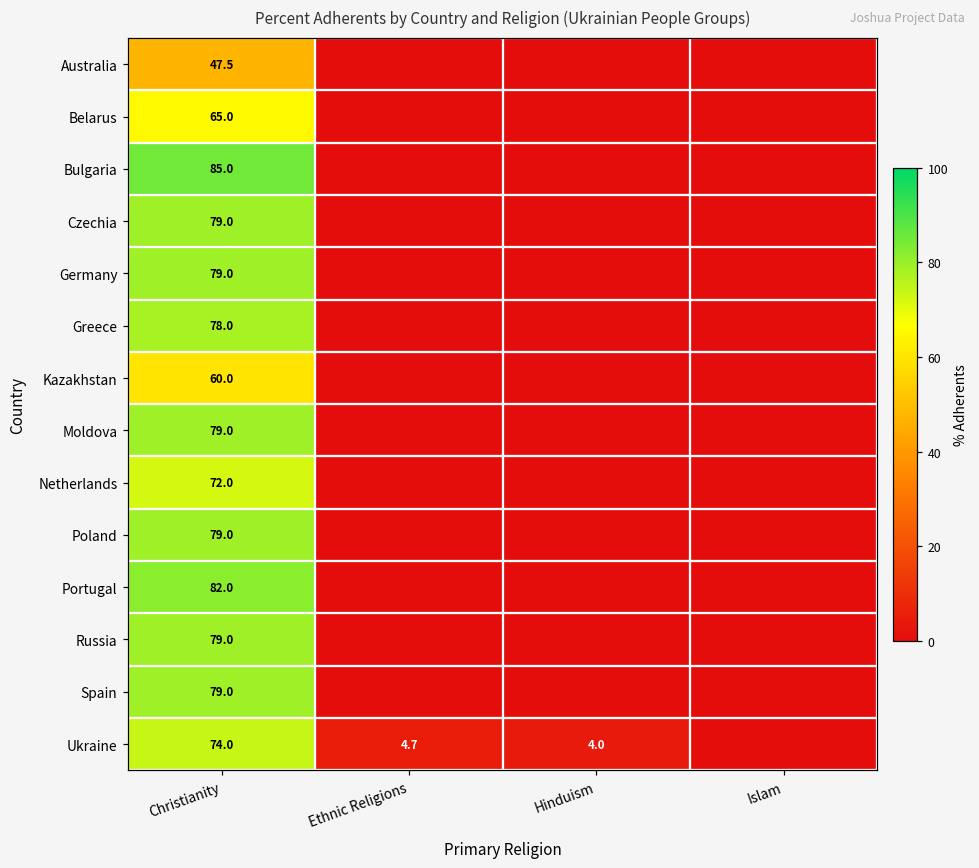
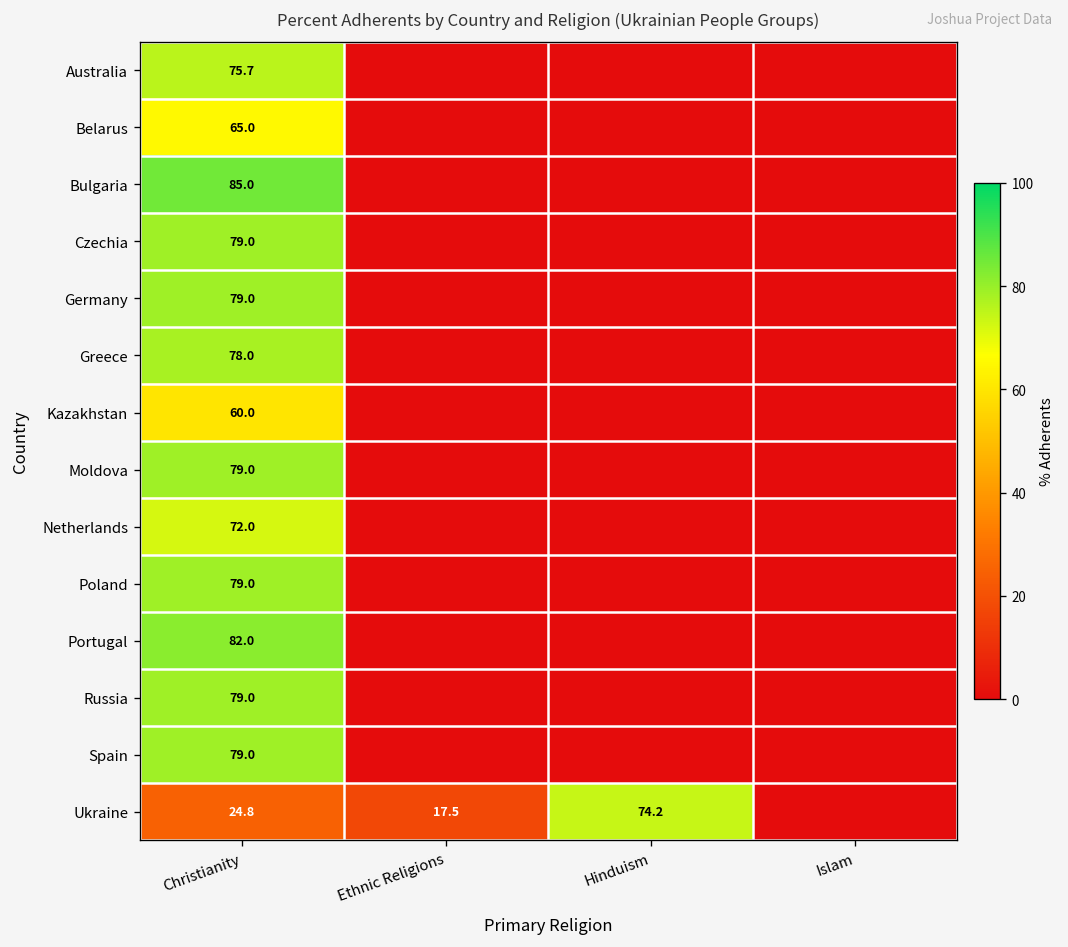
Australia, Christianity: 47.5 -> 75.7
Ukraine, Christianity: 74.0 -> 24.8
Ukraine, Ethnic Religions: 4.7 -> 17.5
Ukraine, Hinduism: 4.0 -> 74.2
